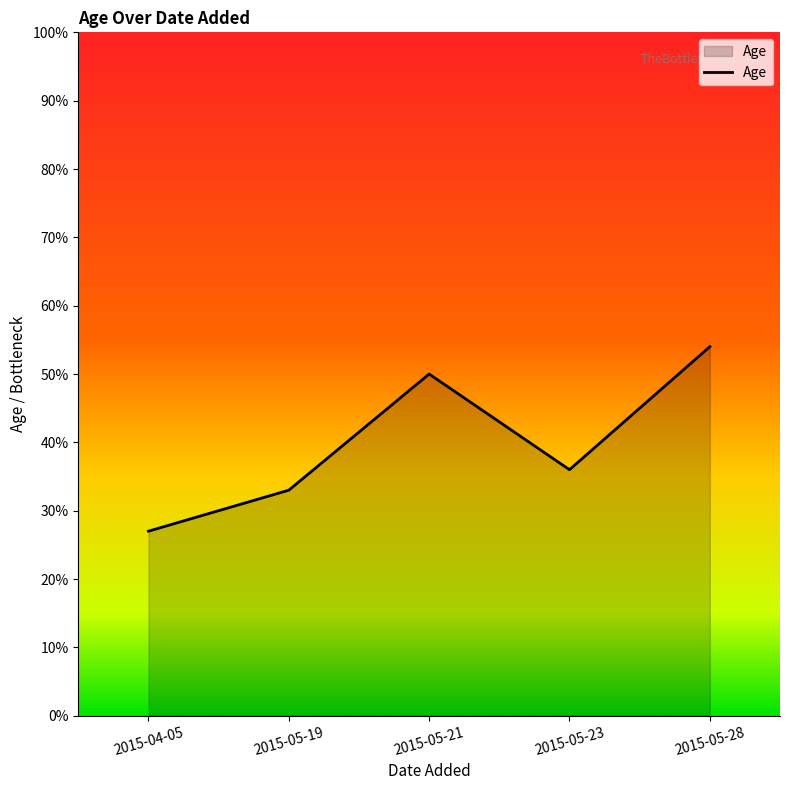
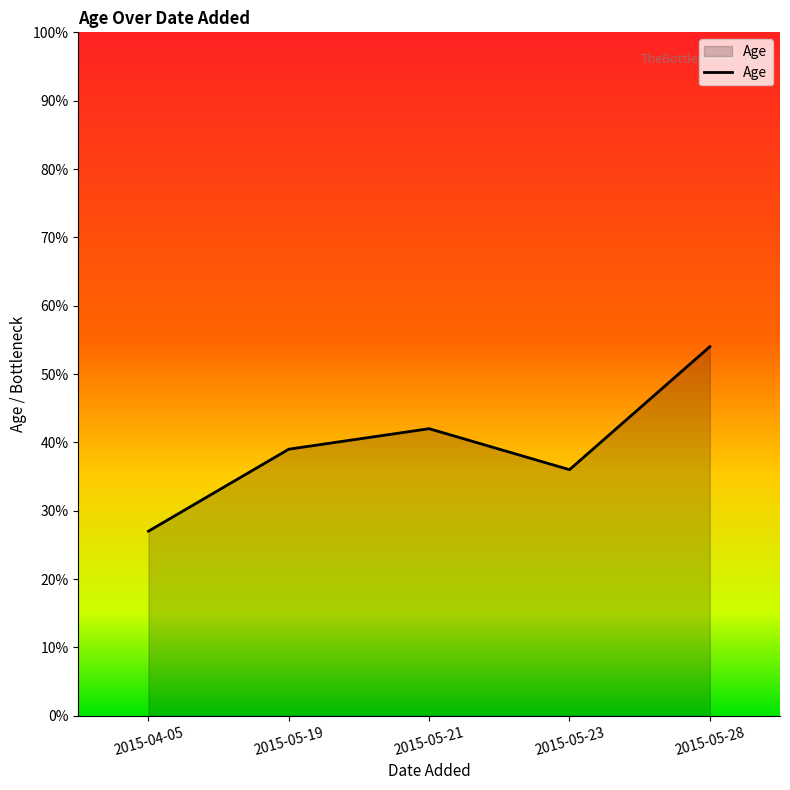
2015-05-19: 33% -> 39%
2015-05-21: 50% -> 42%
